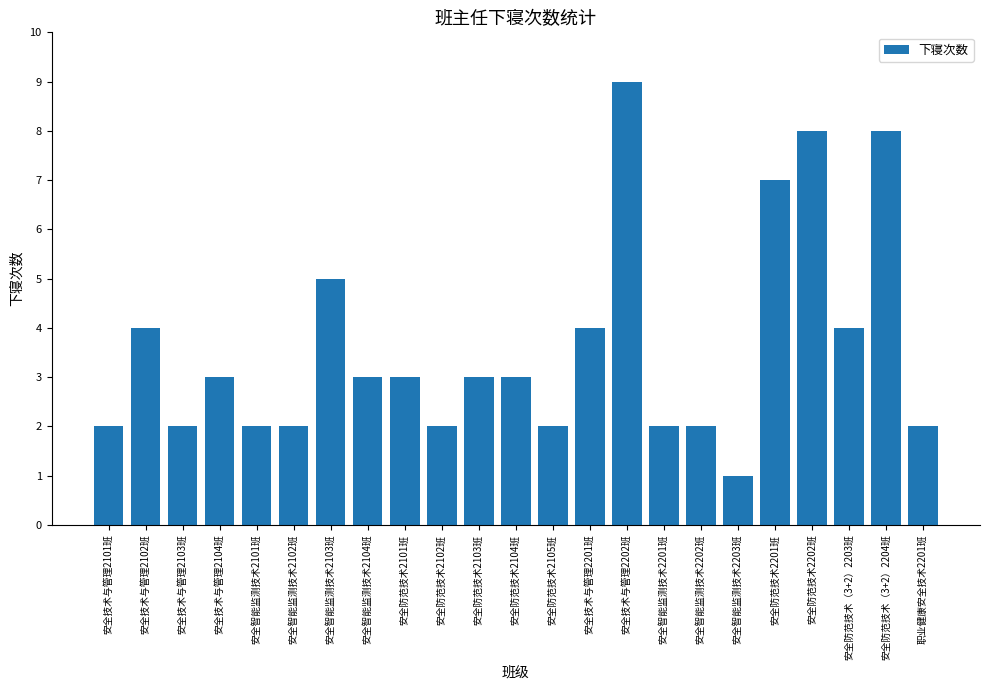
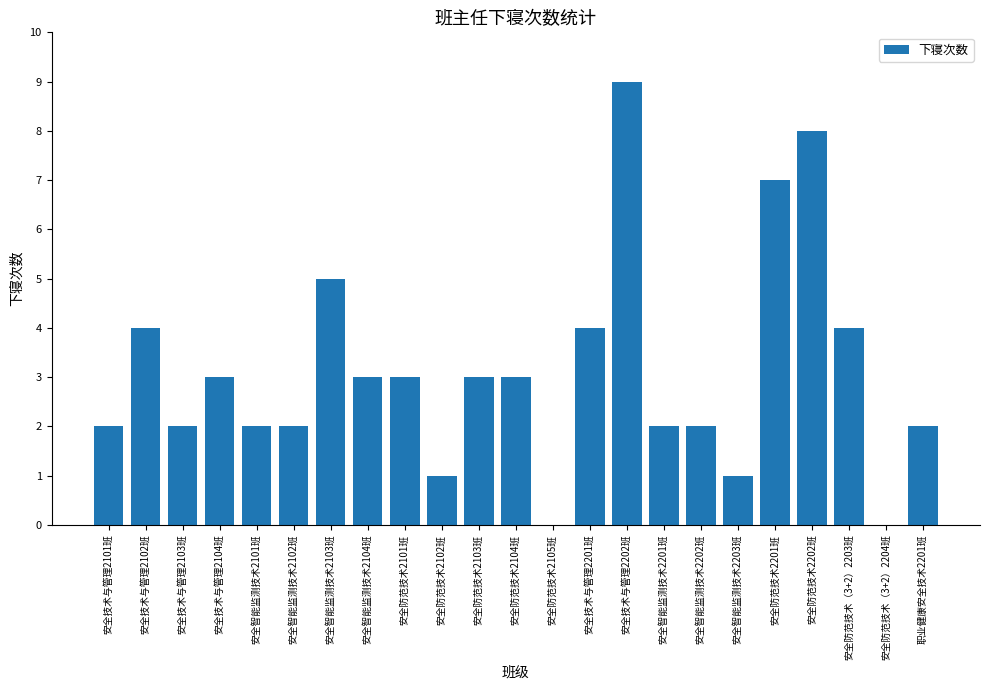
安全防范技术2102班: 2 -> 1
安全防范技术2105班: 2 -> 0
安全防范技术（3+2）2204班: 8 -> 0
